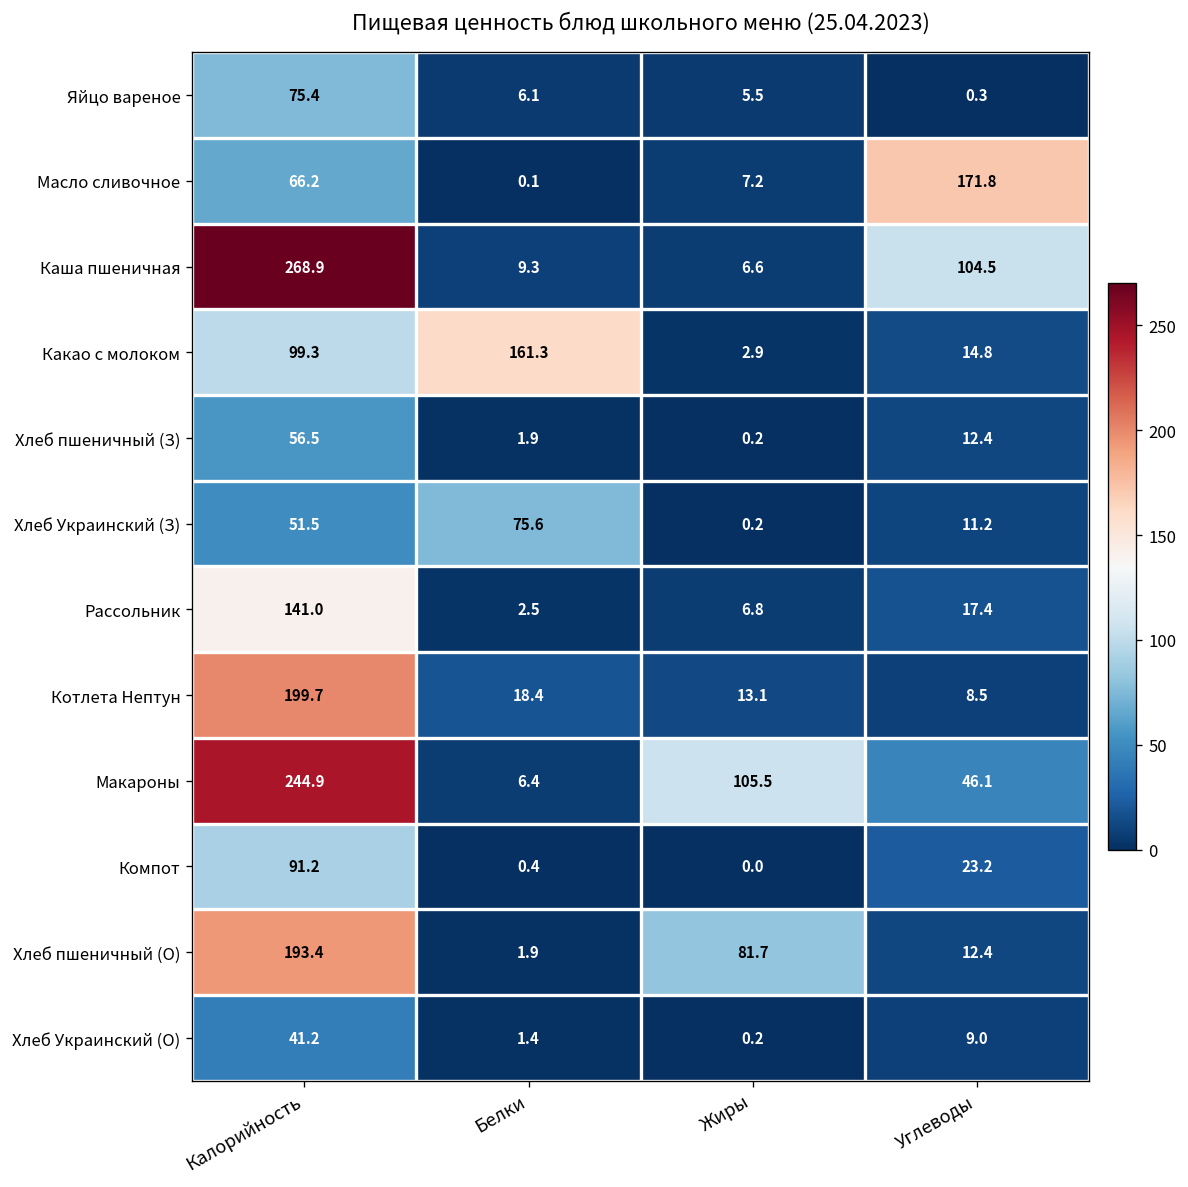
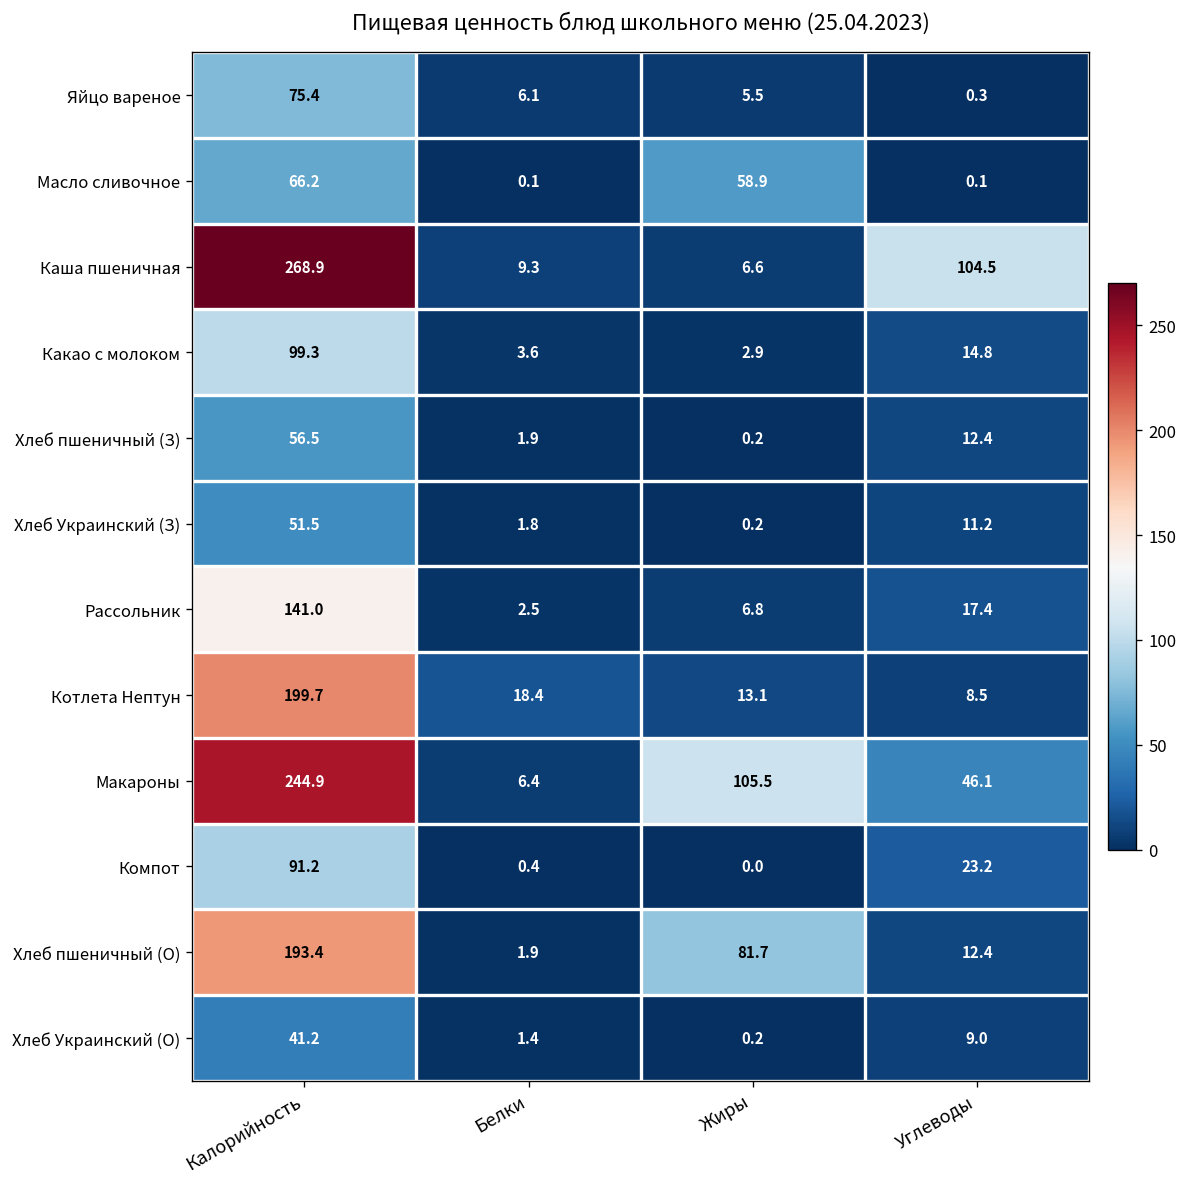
Масло сливочное, Жиры: 7.2 -> 58.9
Масло сливочное, Углеводы: 171.8 -> 0.1
Какао с молоком, Белки: 161.3 -> 3.6
Хлеб Украинский (З), Белки: 75.6 -> 1.8
